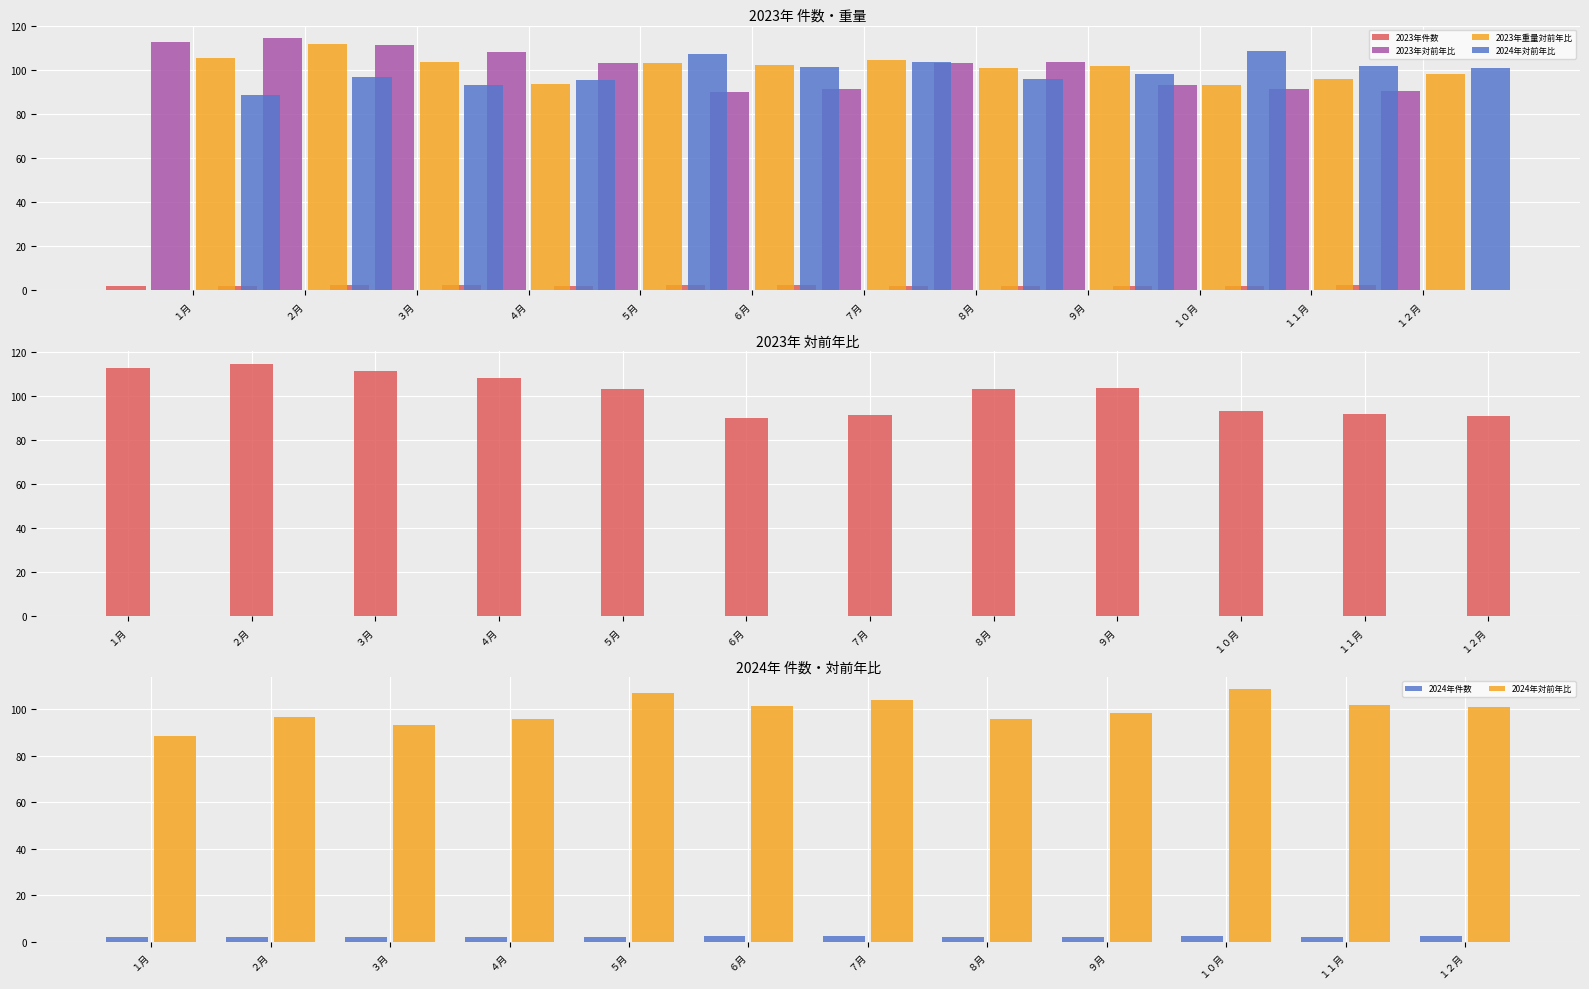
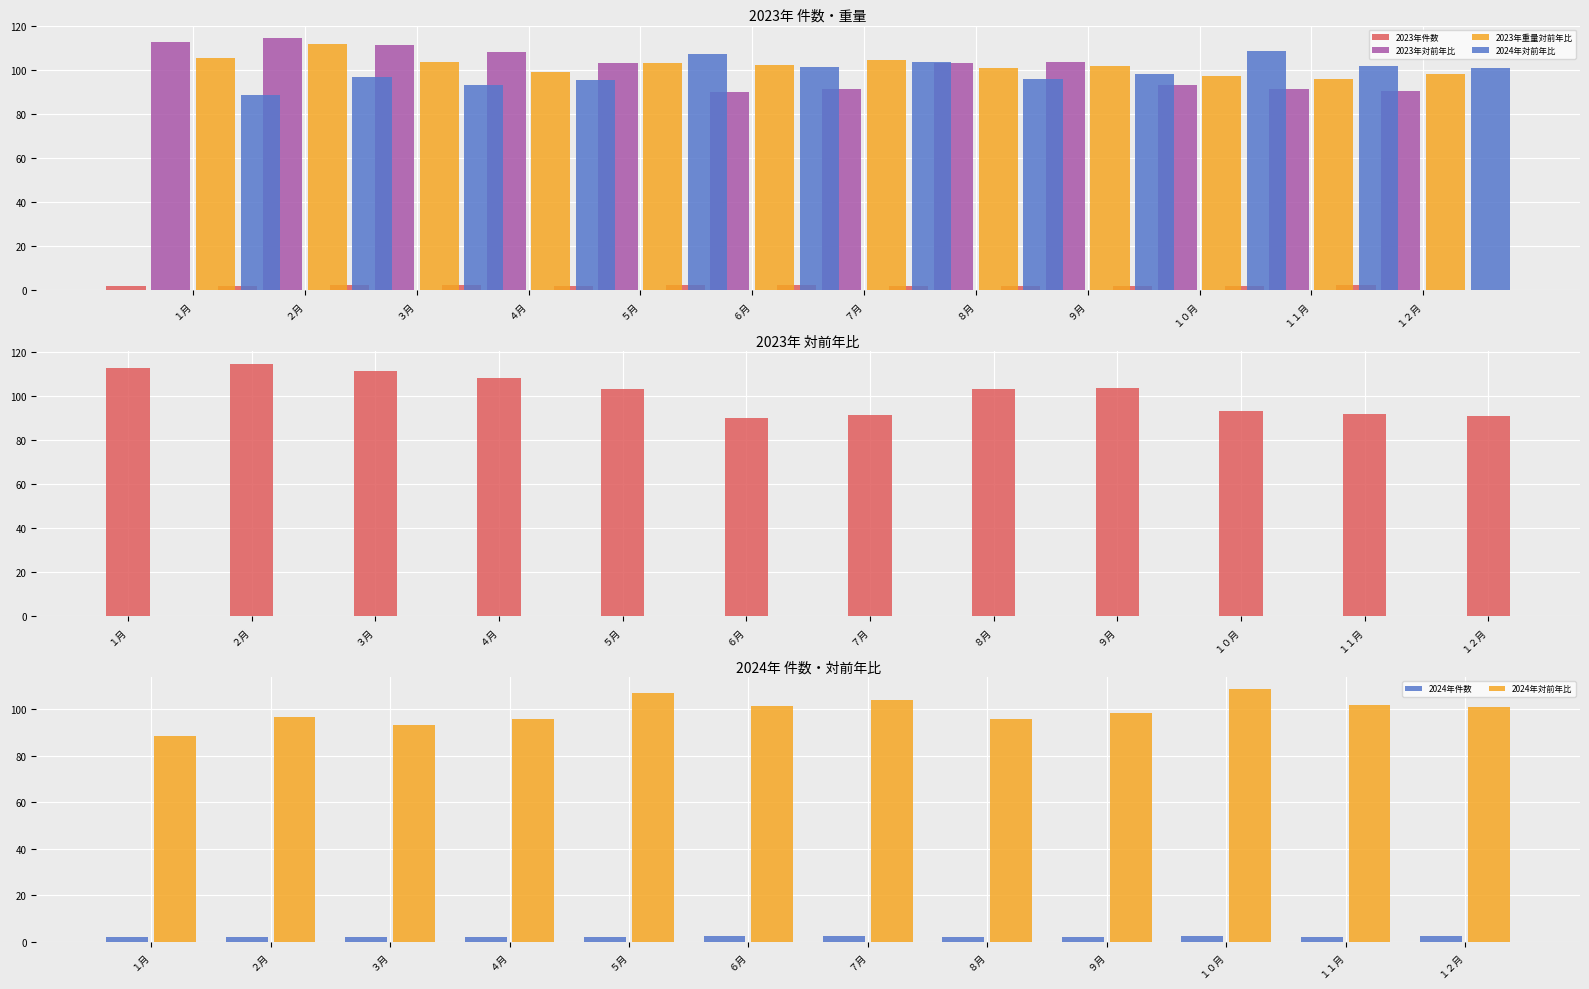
2023年 件数・重量, 2023年重量対前年比, ４月: 94 -> 99
2023年 件数・重量, 2023年重量対前年比, １０月: 93 -> 97
